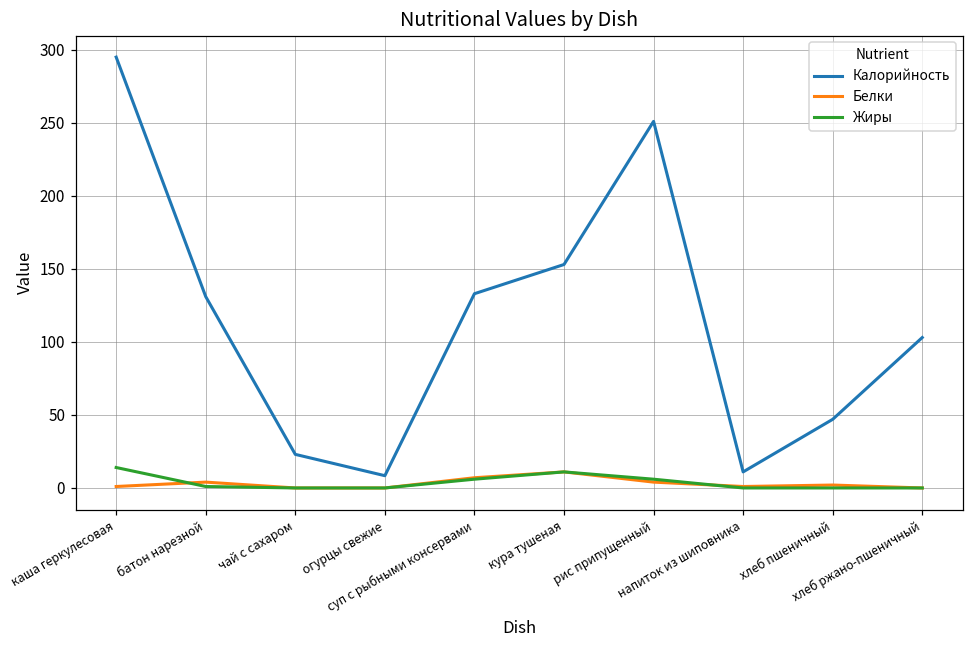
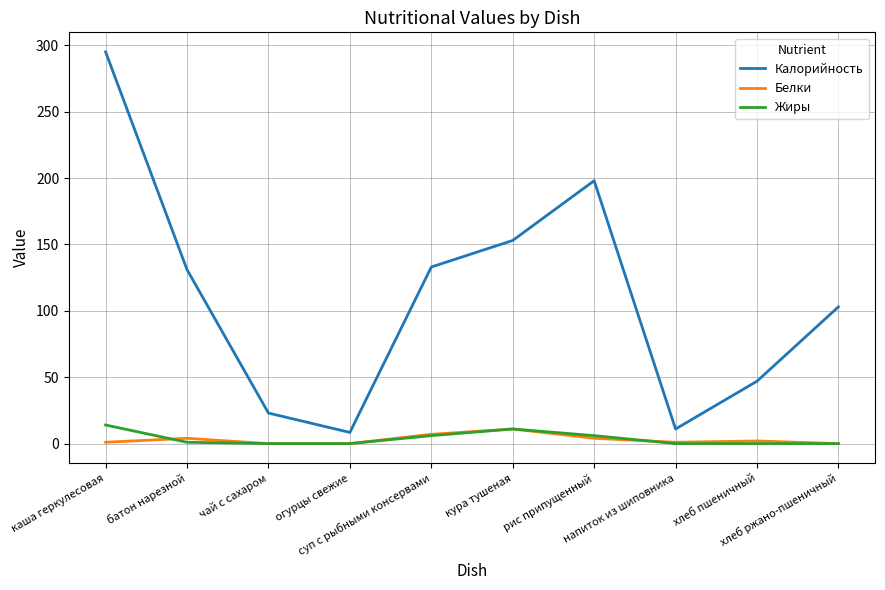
Калорийность, рис припущенный: 251 -> 198
